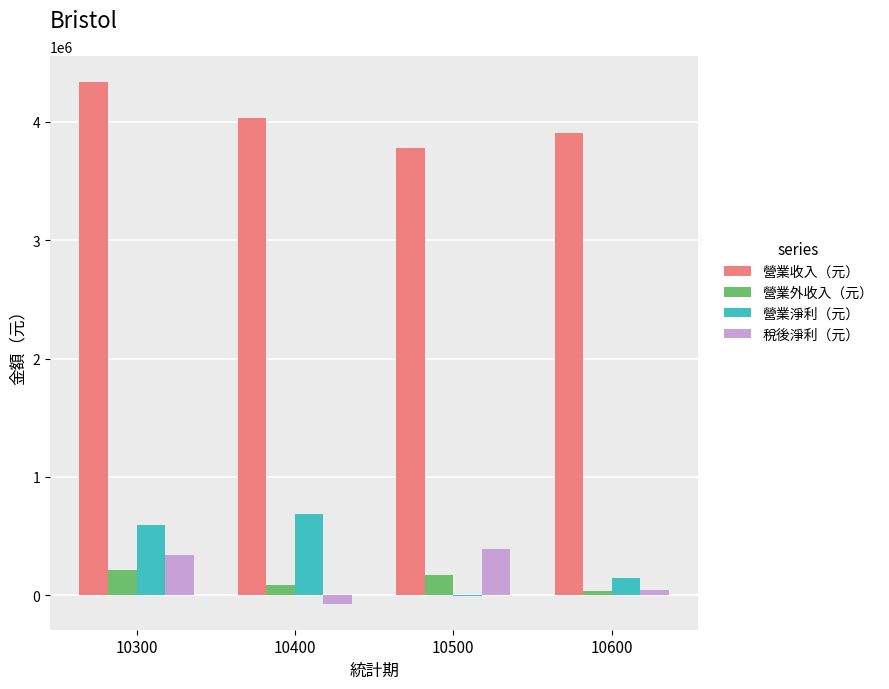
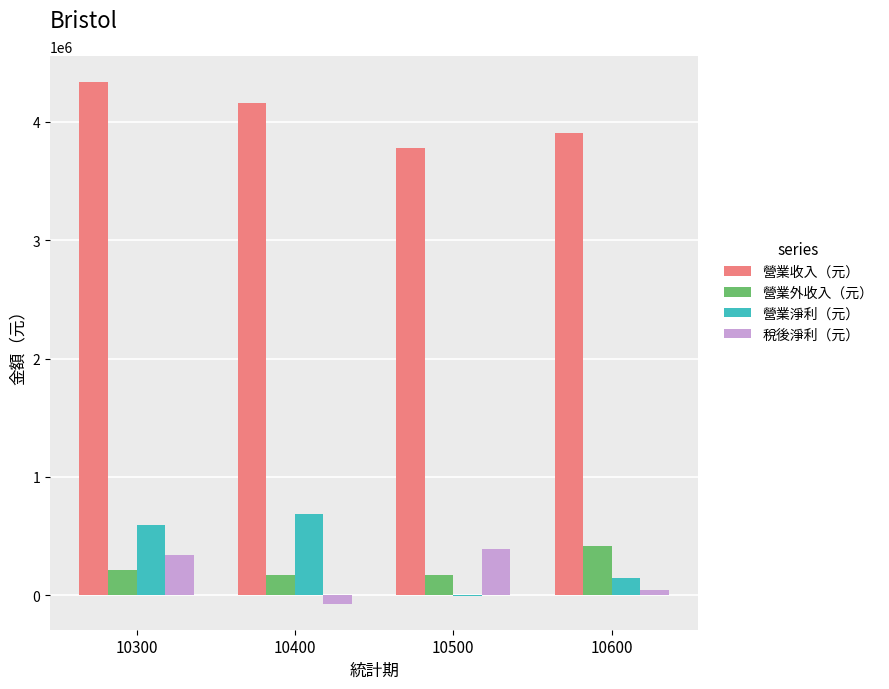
營業收入（元）, 10400: 4030000 -> 4160000
營業外收入（元）, 10400: 90000 -> 170000
營業外收入（元）, 10600: 30000 -> 410000
